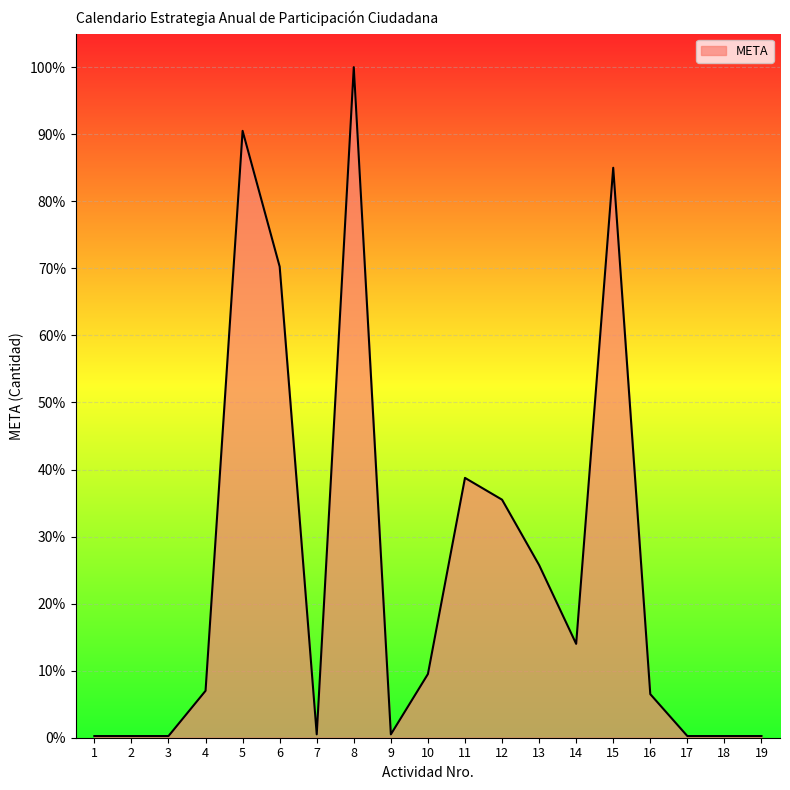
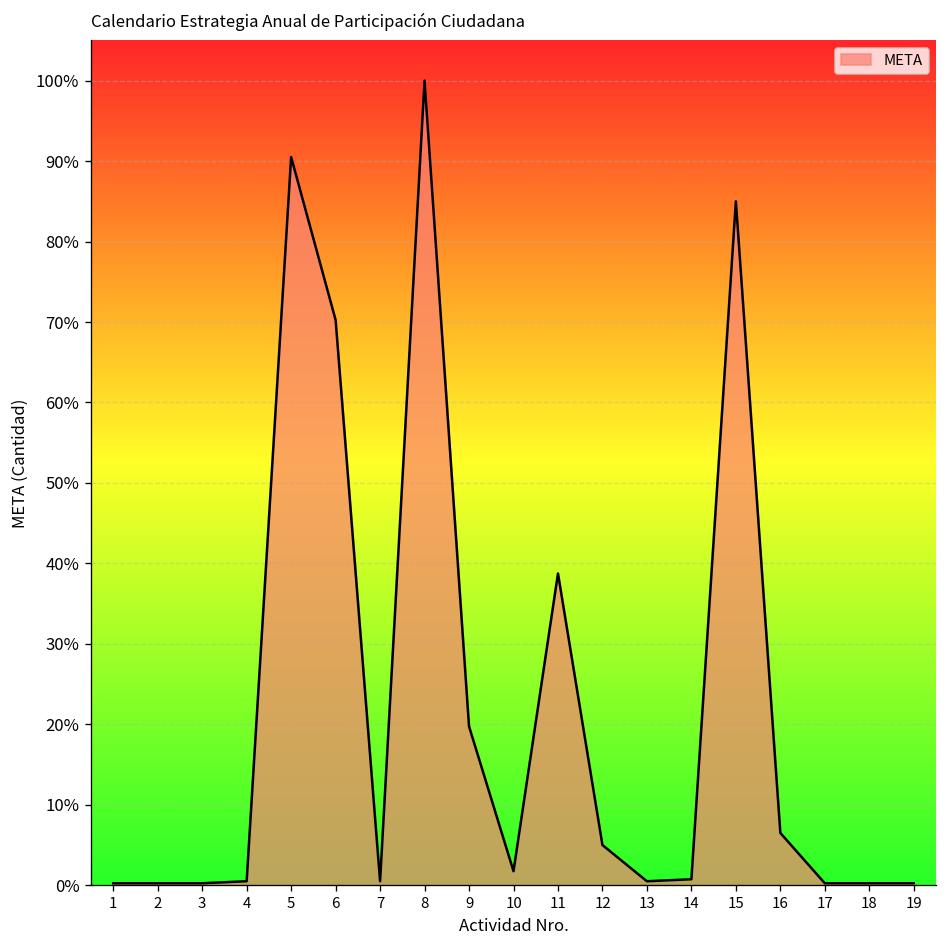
4: 7% -> 1%
9: 1% -> 20%
10: 10% -> 2%
12: 36% -> 5%
13: 26% -> 1%
14: 14% -> 1%
